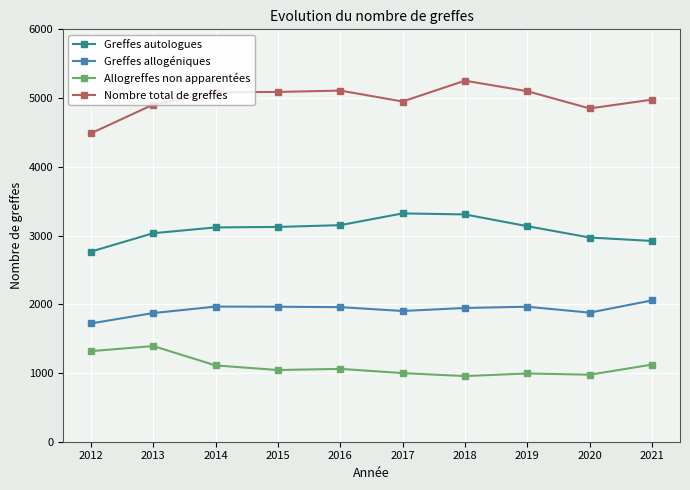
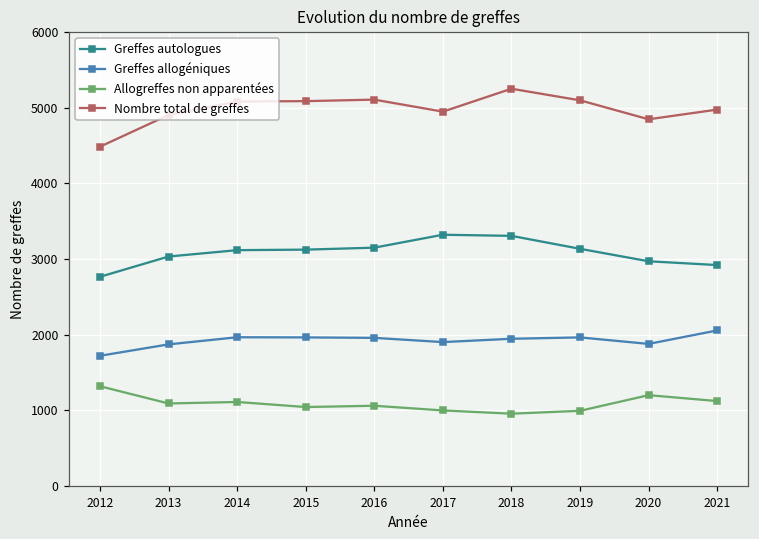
Allogreffes non apparentées, 2013: 1400 -> 1100
Allogreffes non apparentées, 2020: 1000 -> 1200
